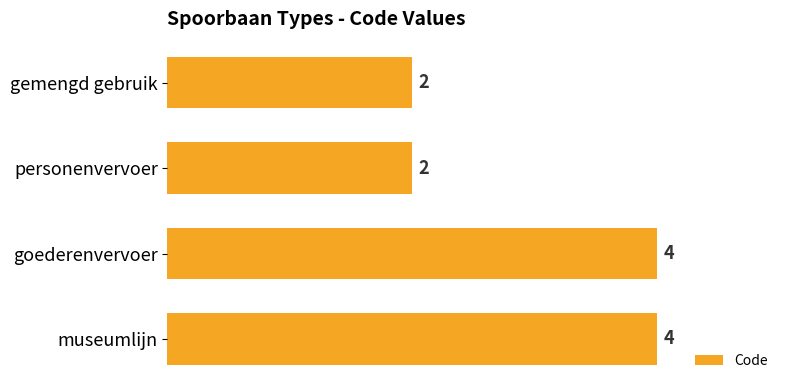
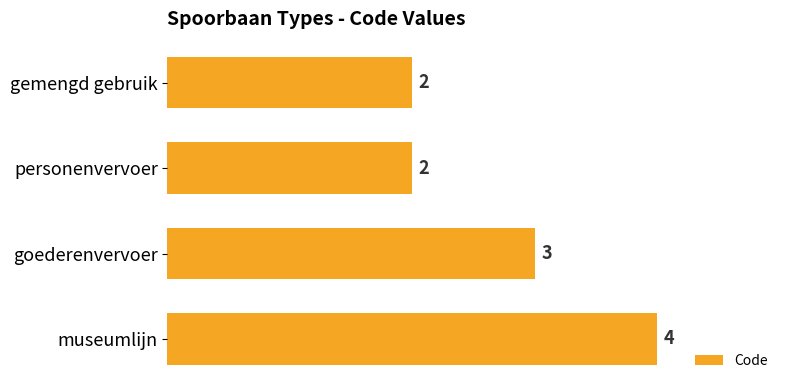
goederenvervoer: 4 -> 3
